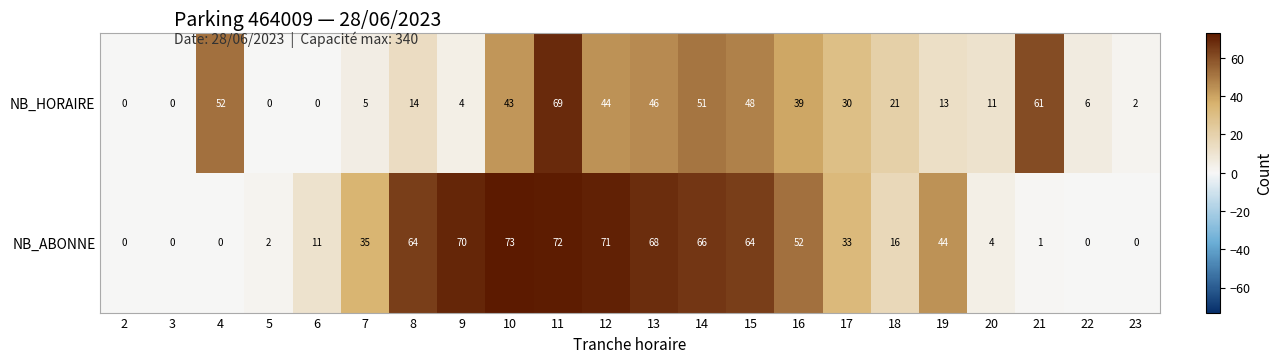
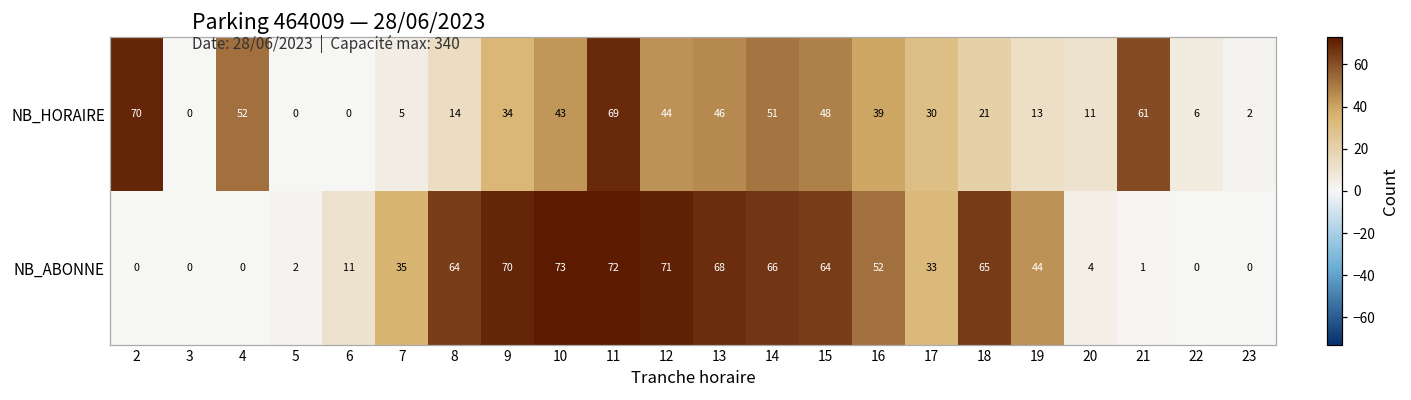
NB_HORAIRE, 2: 0 -> 70
NB_HORAIRE, 9: 4 -> 34
NB_ABONNE, 18: 16 -> 65
